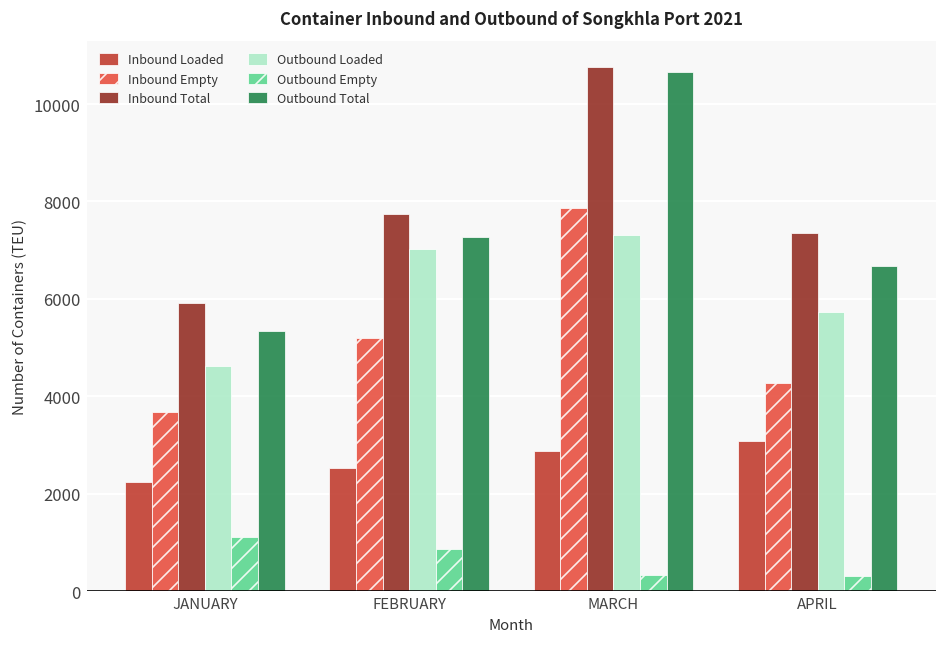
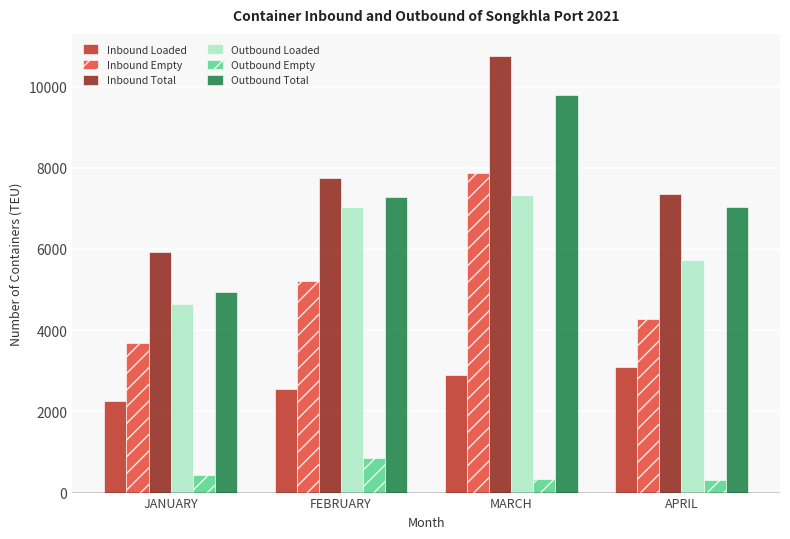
Outbound Empty, JANUARY: 1100 -> 400
Outbound Total, JANUARY: 5400 -> 4900
Outbound Total, MARCH: 10700 -> 9800
Outbound Total, APRIL: 6700 -> 7000
